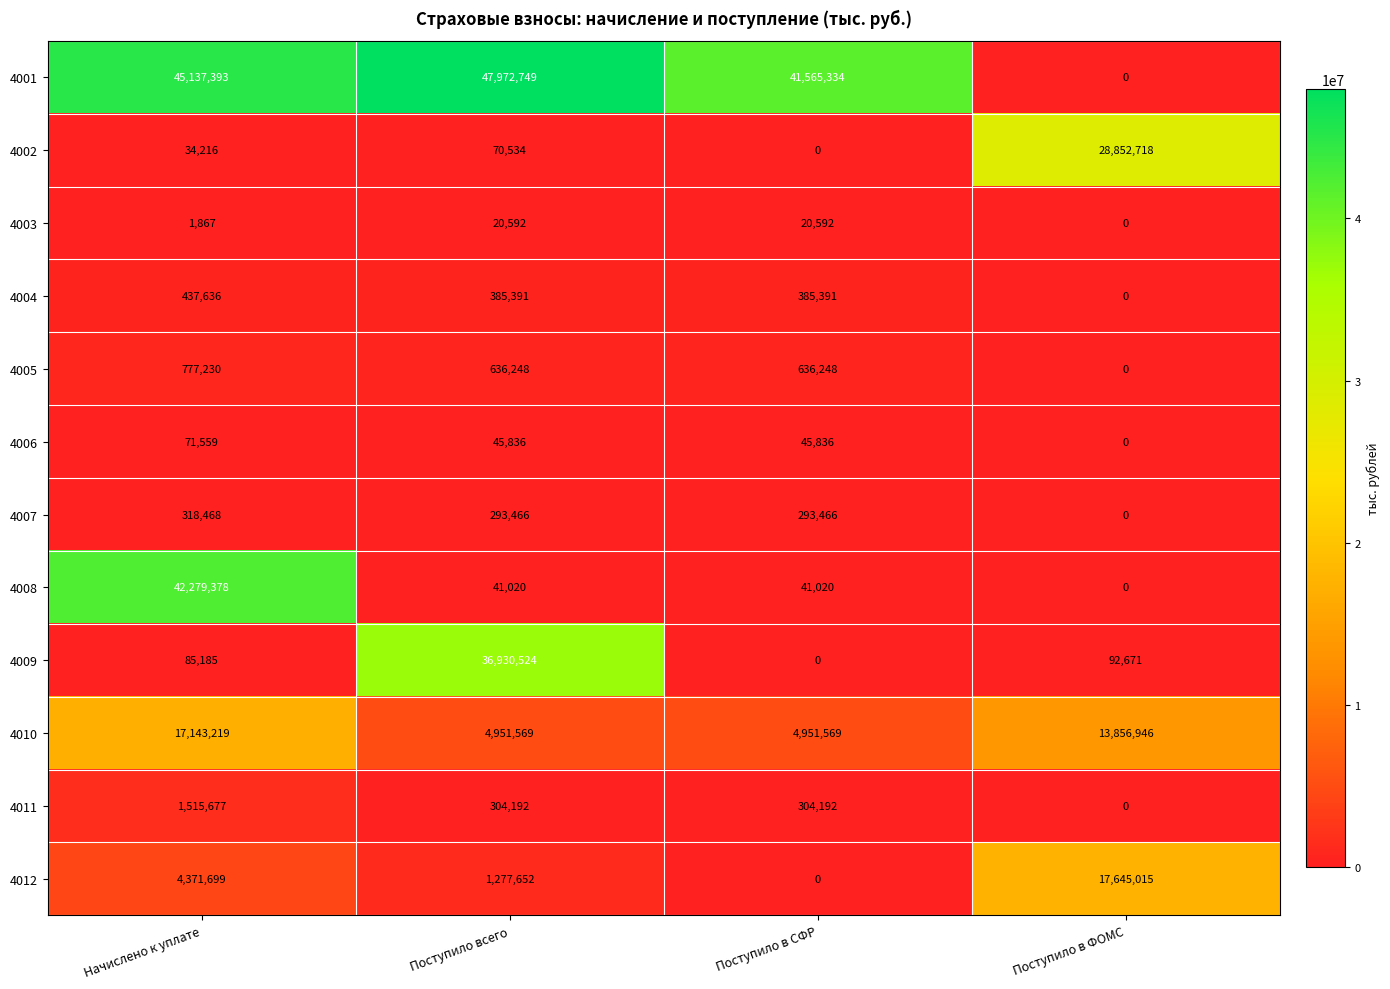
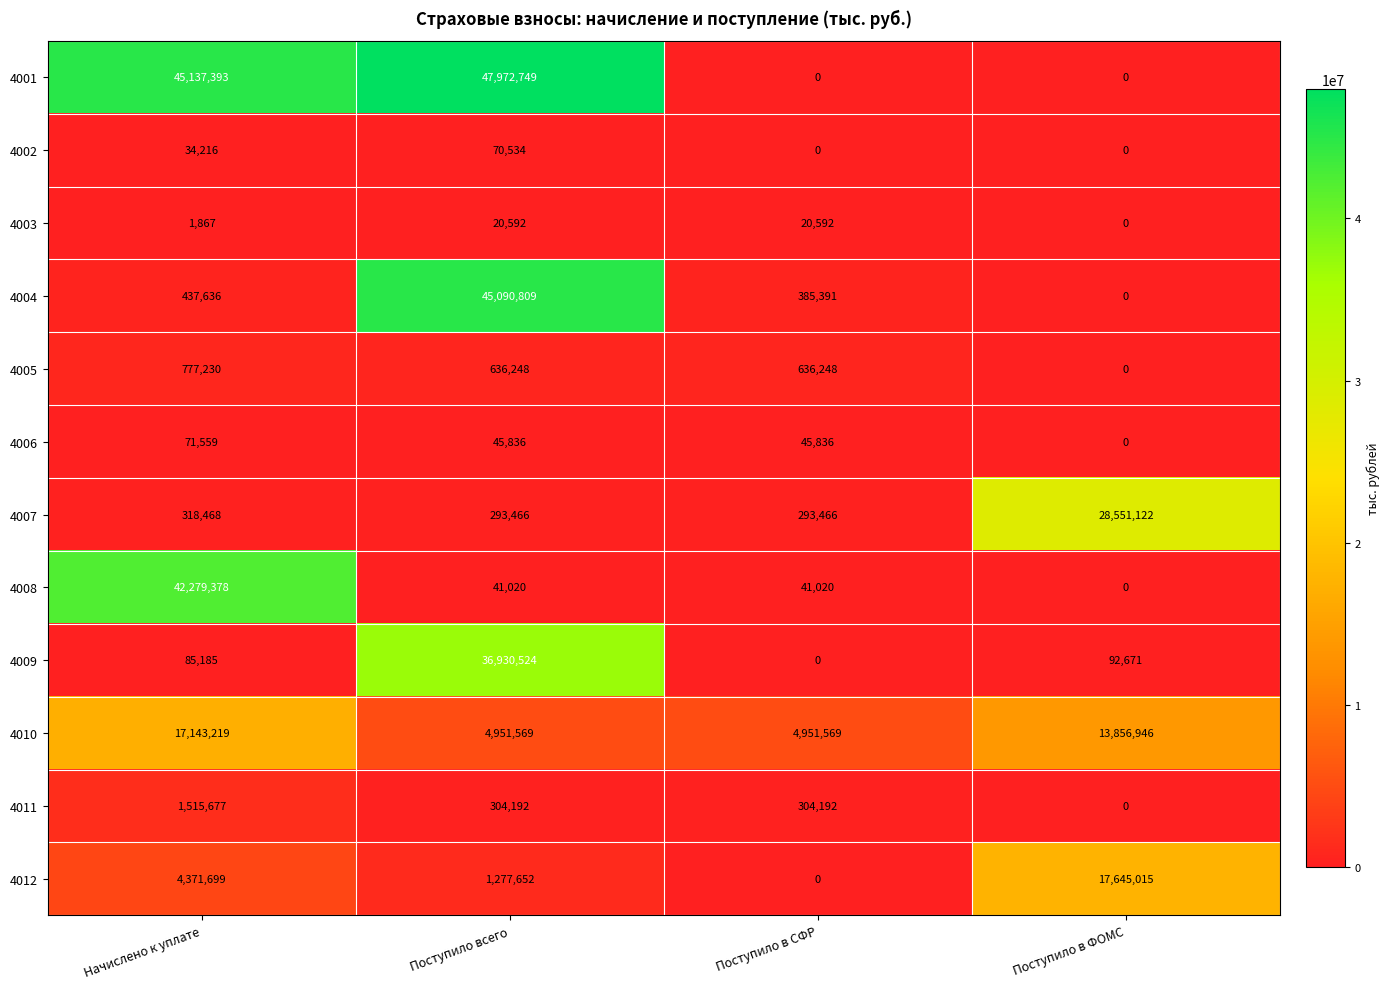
4001, Поступило в СФР: 41,565,334 -> 0
4002, Поступило в ФОМС: 28,852,718 -> 0
4004, Поступило всего: 385,391 -> 45,090,809
4007, Поступило в ФОМС: 0 -> 28,551,122
